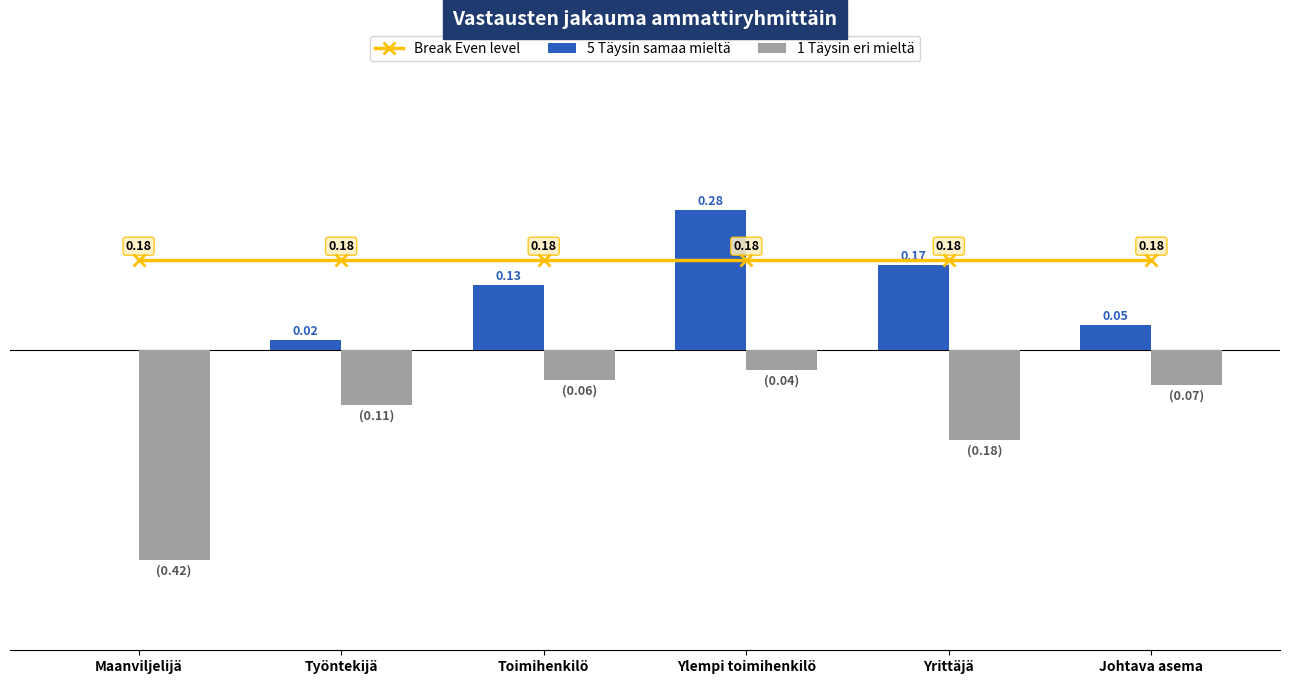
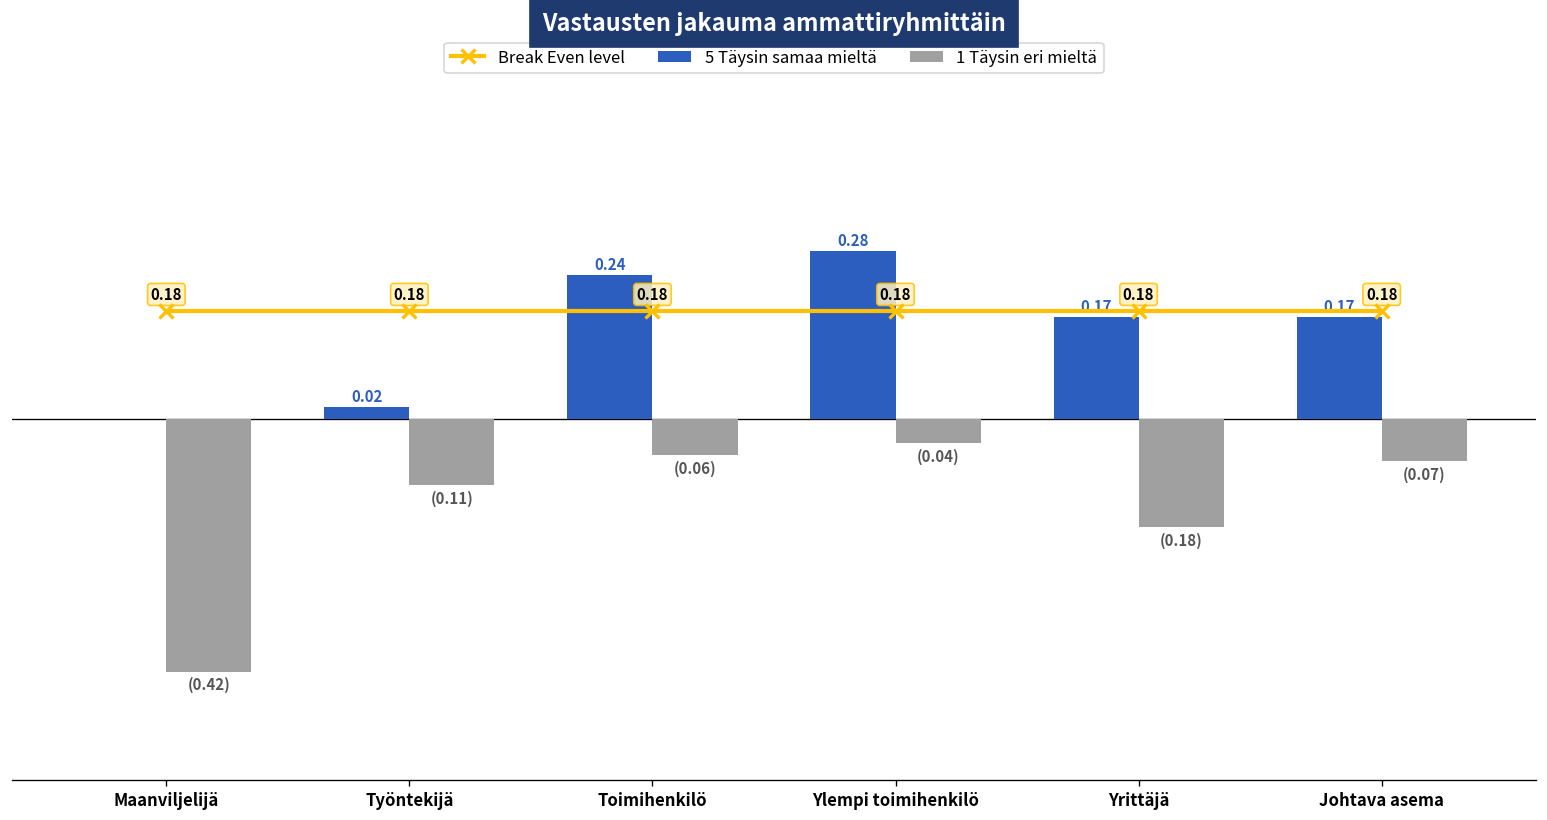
5 Täysin samaa mieltä, Toimihenkilö: 0.13 -> 0.24
5 Täysin samaa mieltä, Johtava asema: 0.05 -> 0.17
